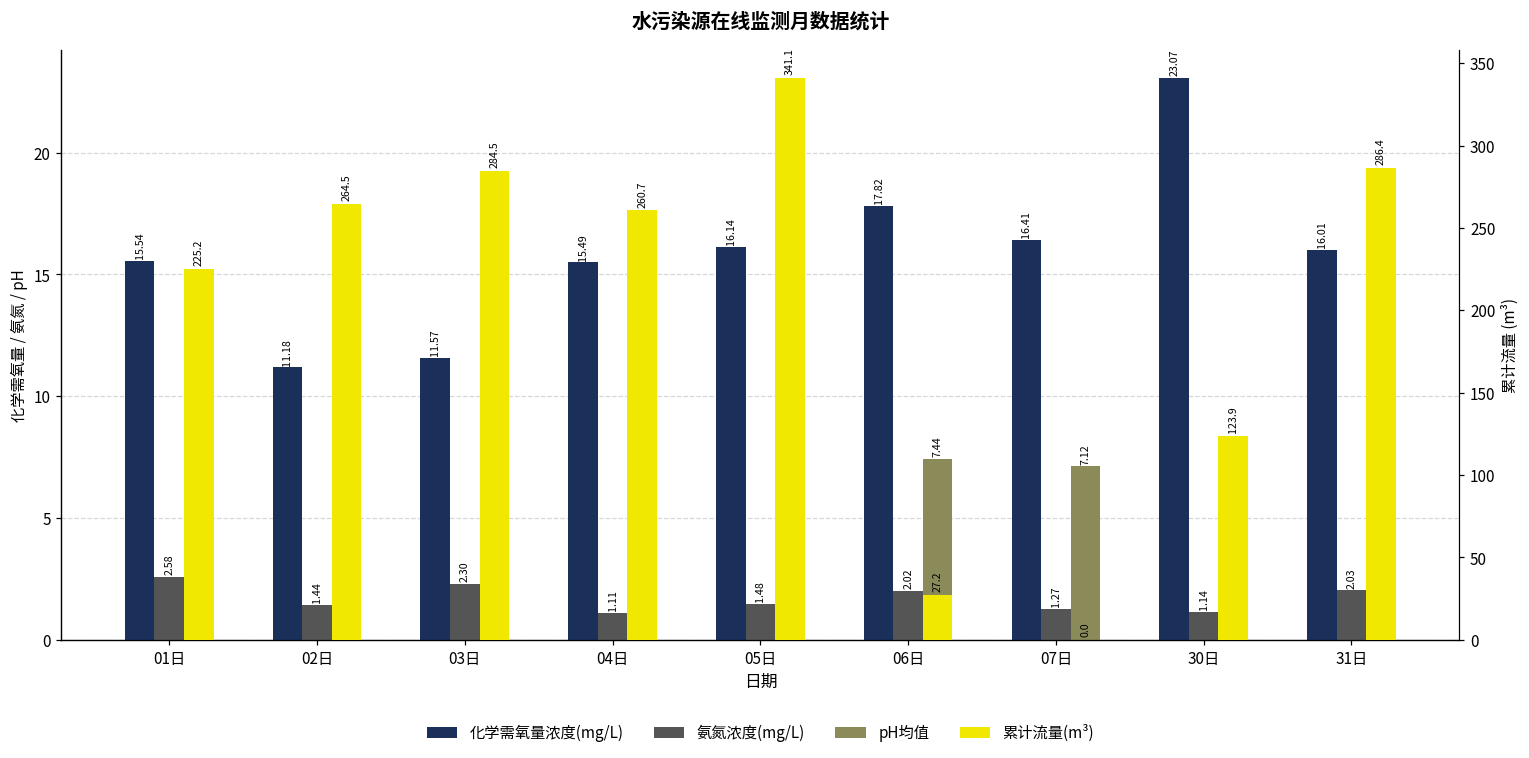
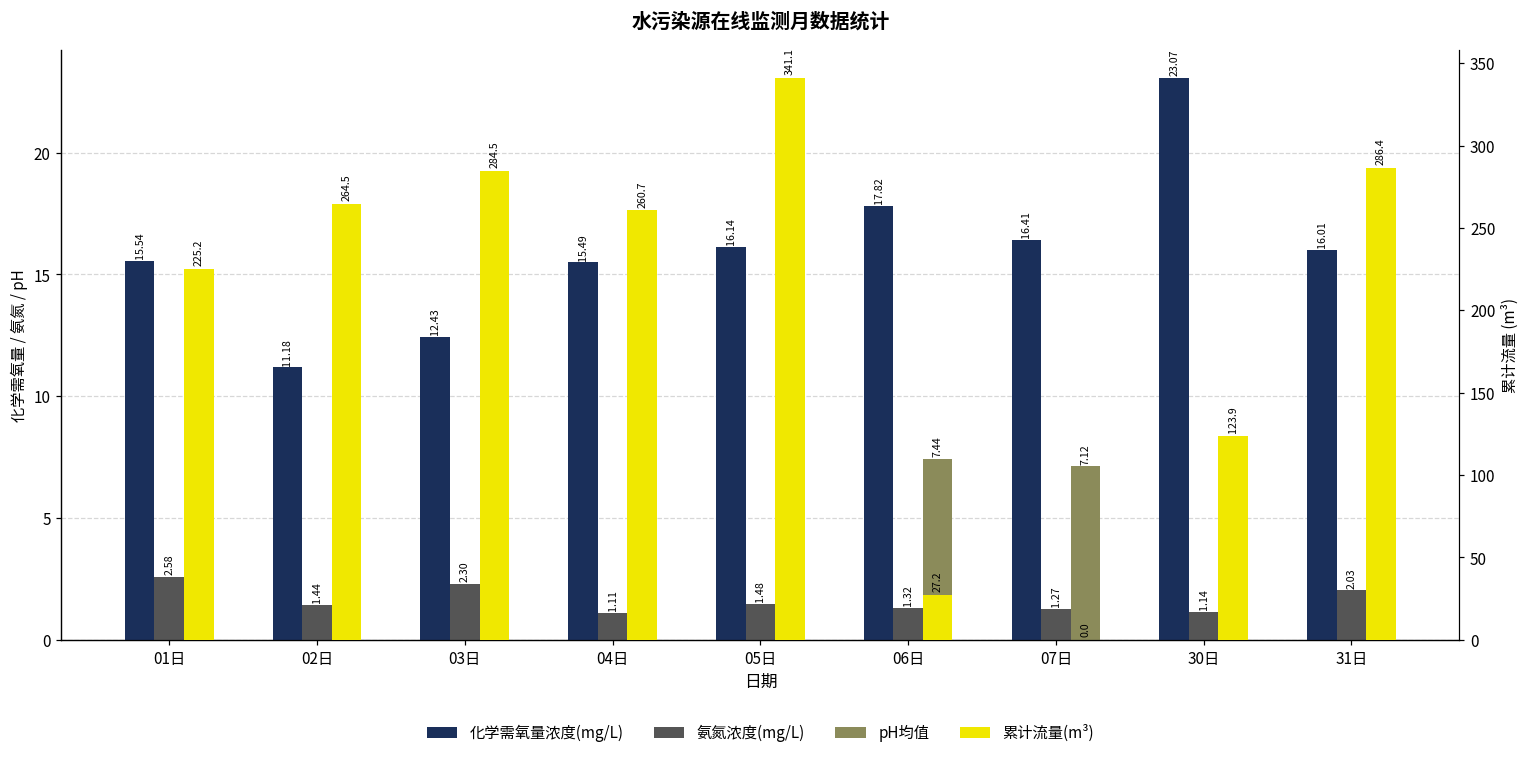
化学需氧量浓度(mg/L), 03日: 11.57 -> 12.43
氨氮浓度(mg/L), 06日: 2.02 -> 1.32
